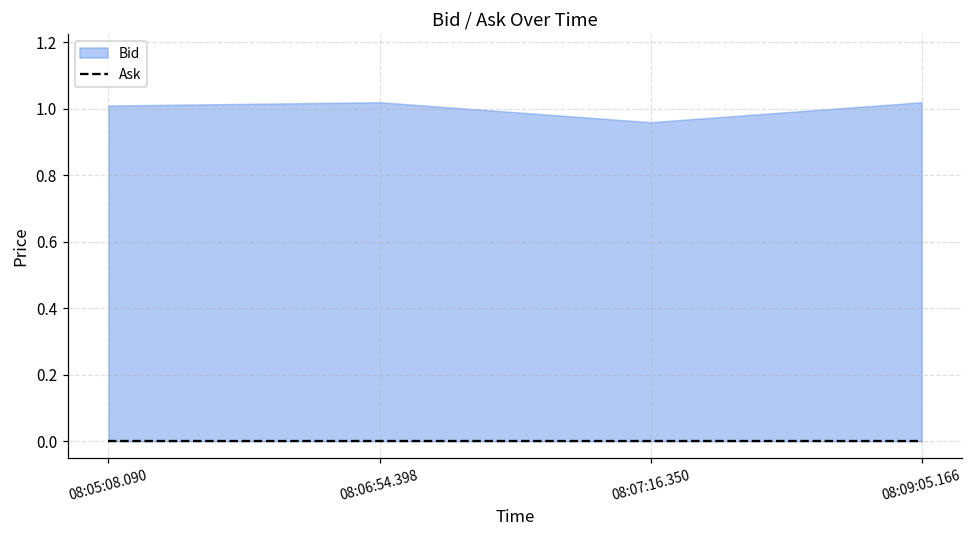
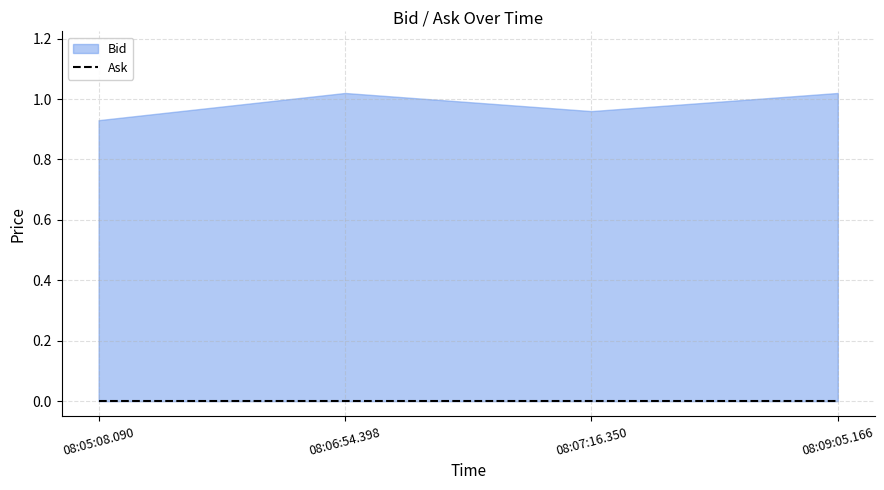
Bid, 08:05:08.090: 1.01 -> 0.93
